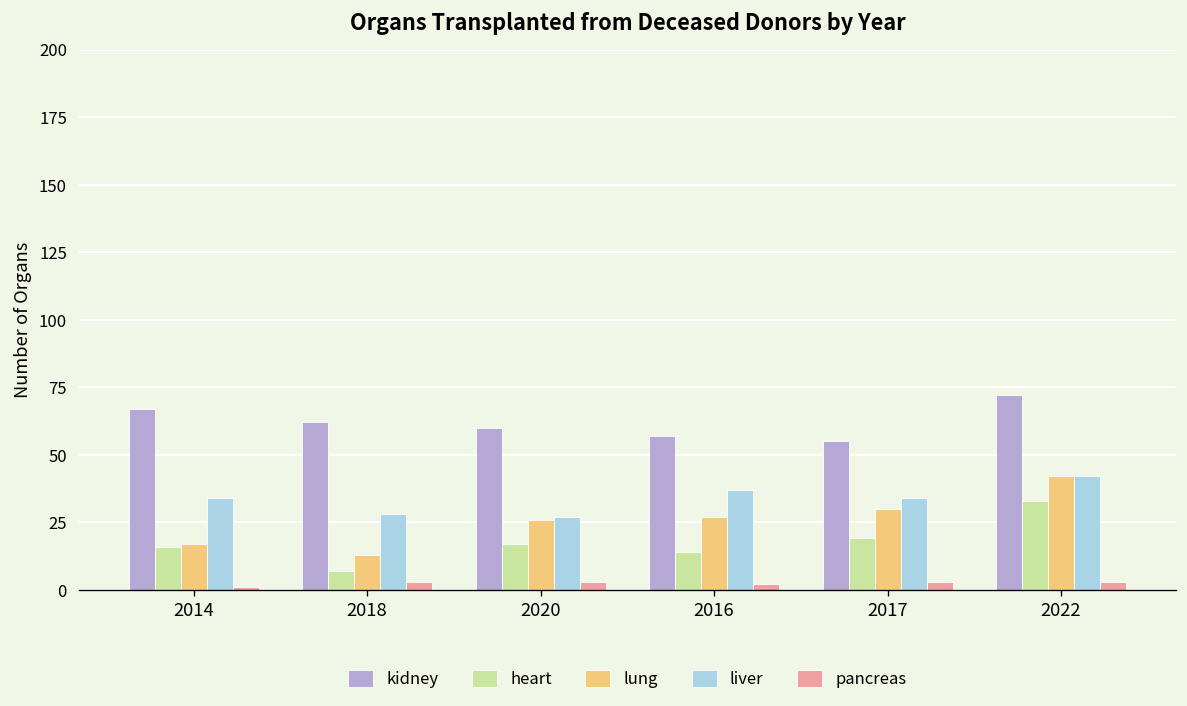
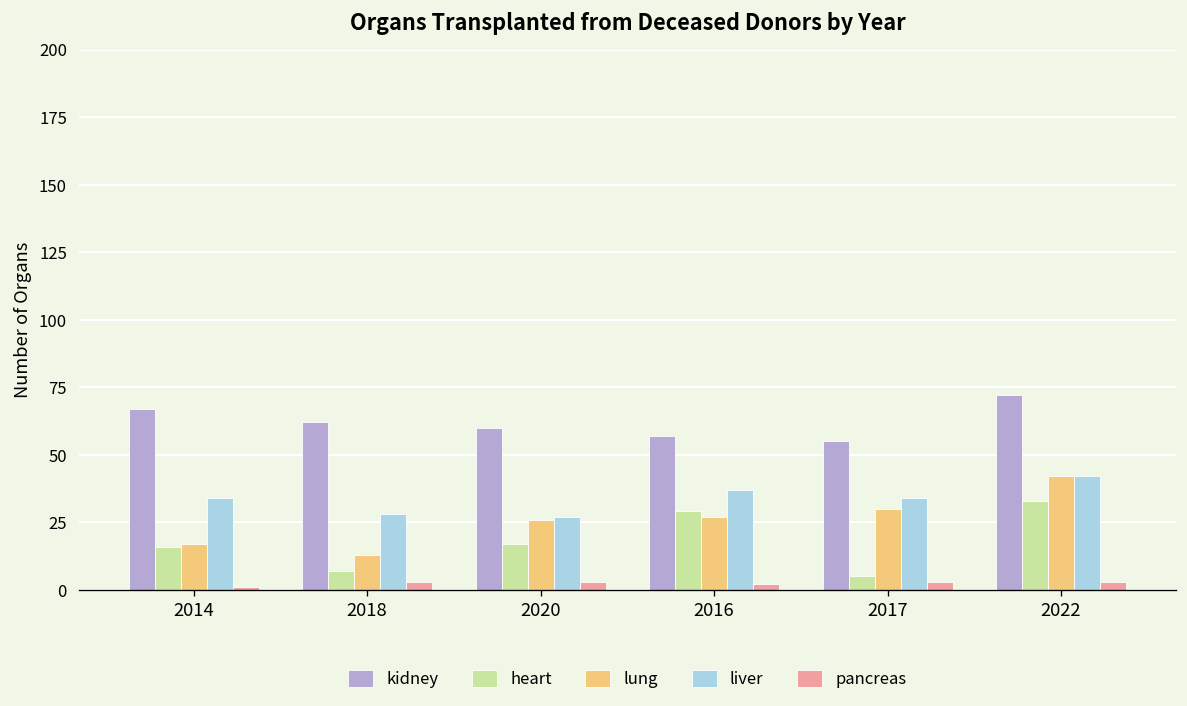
heart, 2016: 14 -> 29
heart, 2017: 19 -> 5
